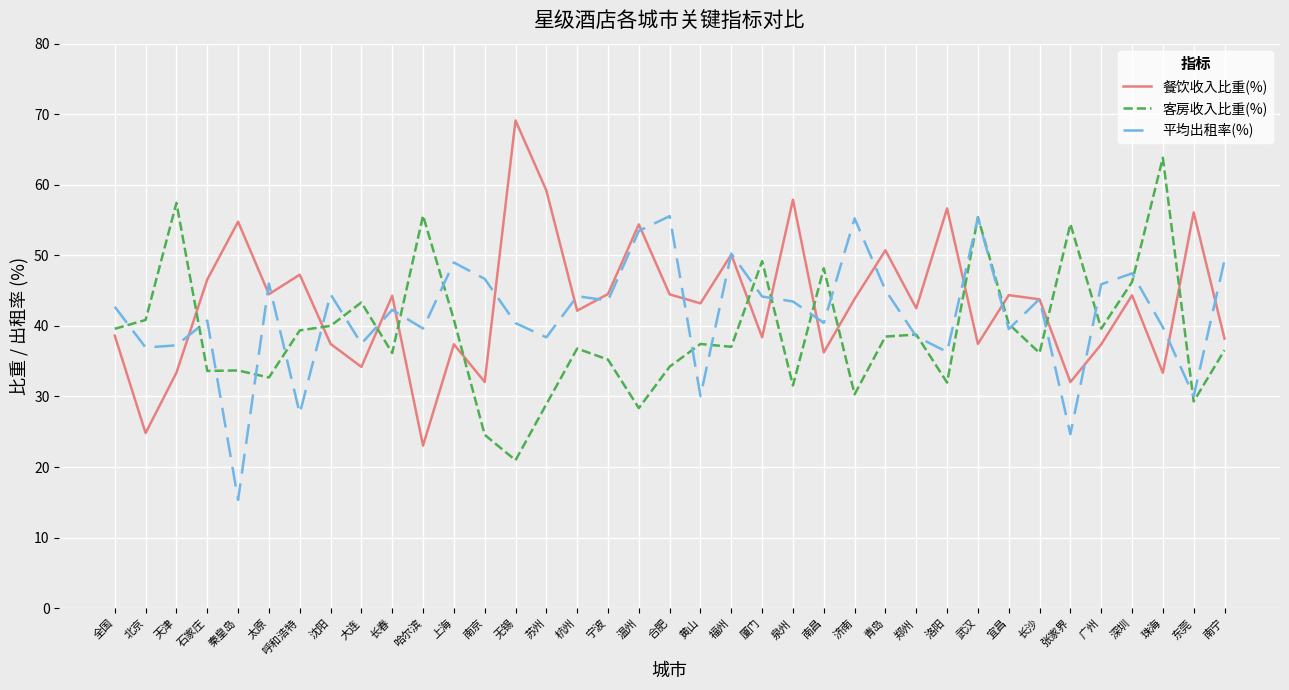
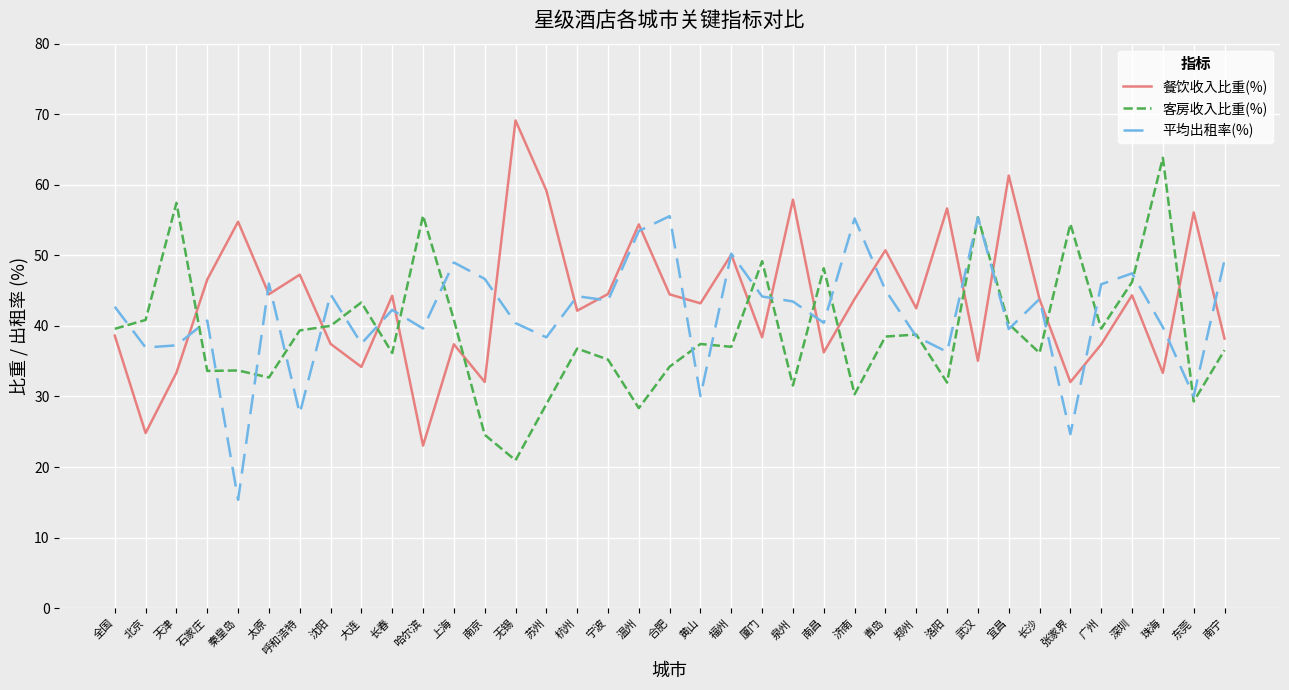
餐饮收入比重(%), 武汉: 37 -> 35
餐饮收入比重(%), 宜昌: 44 -> 61
